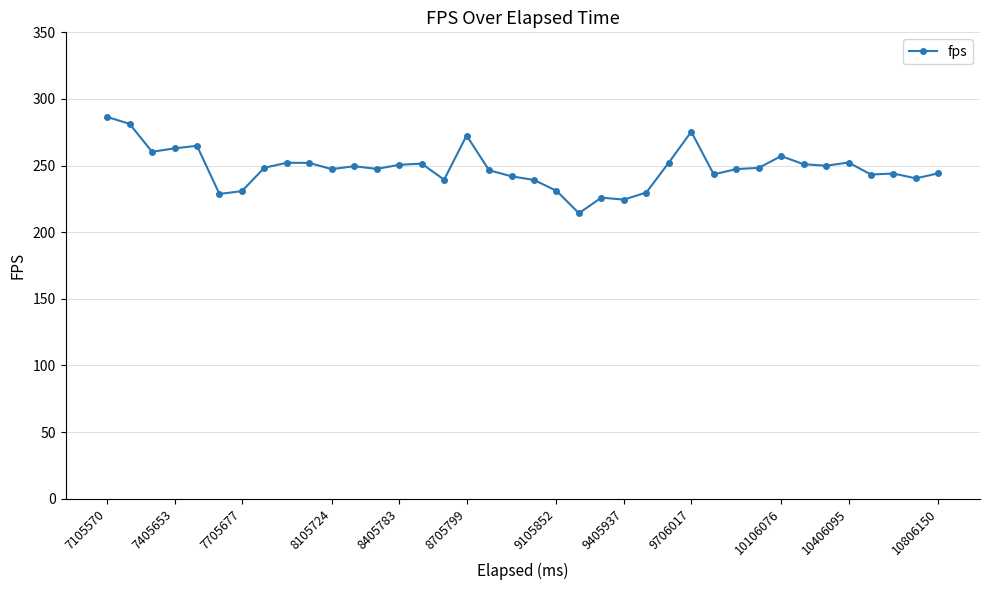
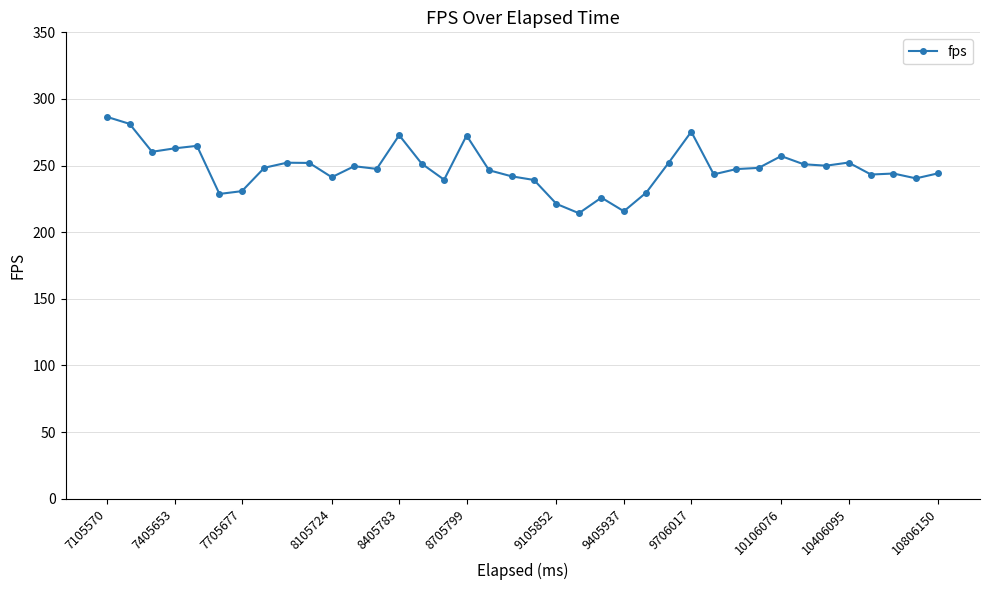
8105724: 247 -> 241
8405783: 251 -> 273
9105852: 231 -> 221
9405937: 224 -> 216
